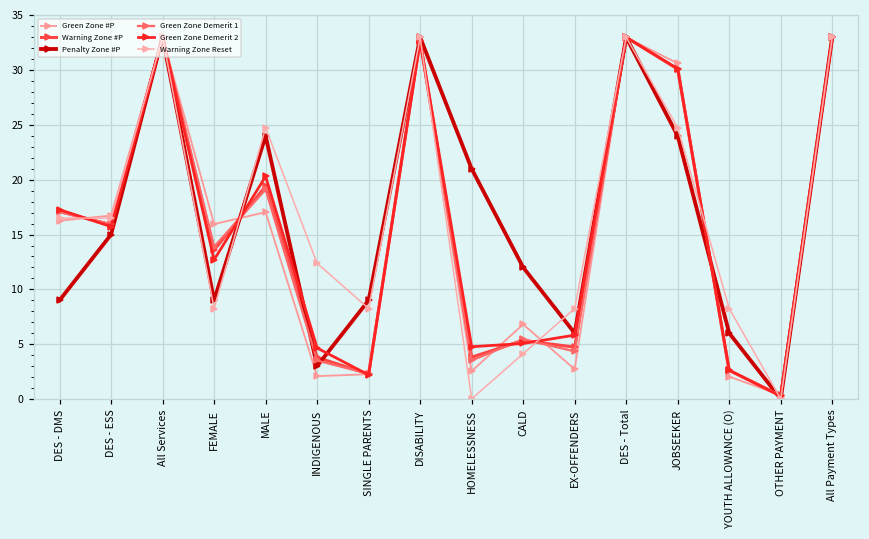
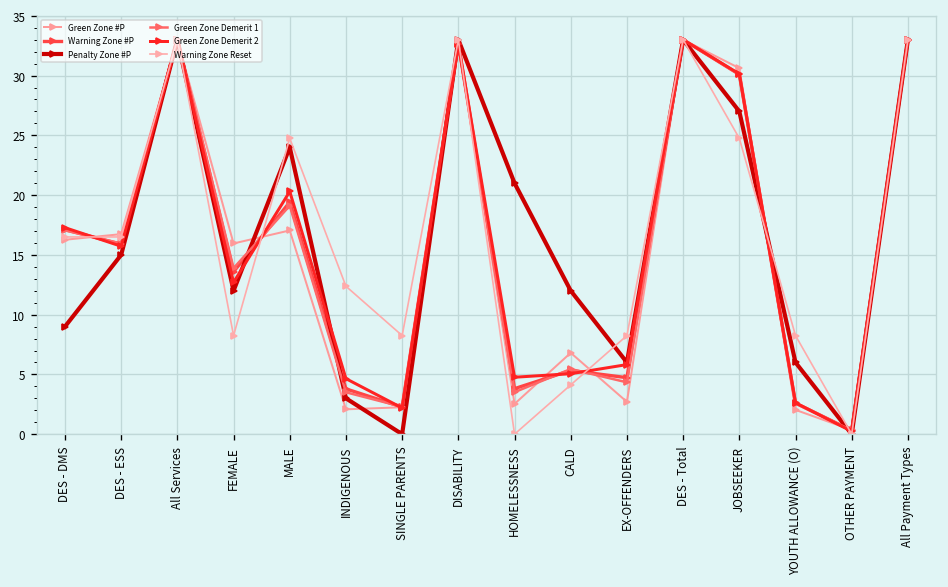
Penalty Zone #P, FEMALE: 9 -> 12
Penalty Zone #P, SINGLE PARENTS: 9 -> 0
Penalty Zone #P, JOBSEEKER: 24 -> 27
